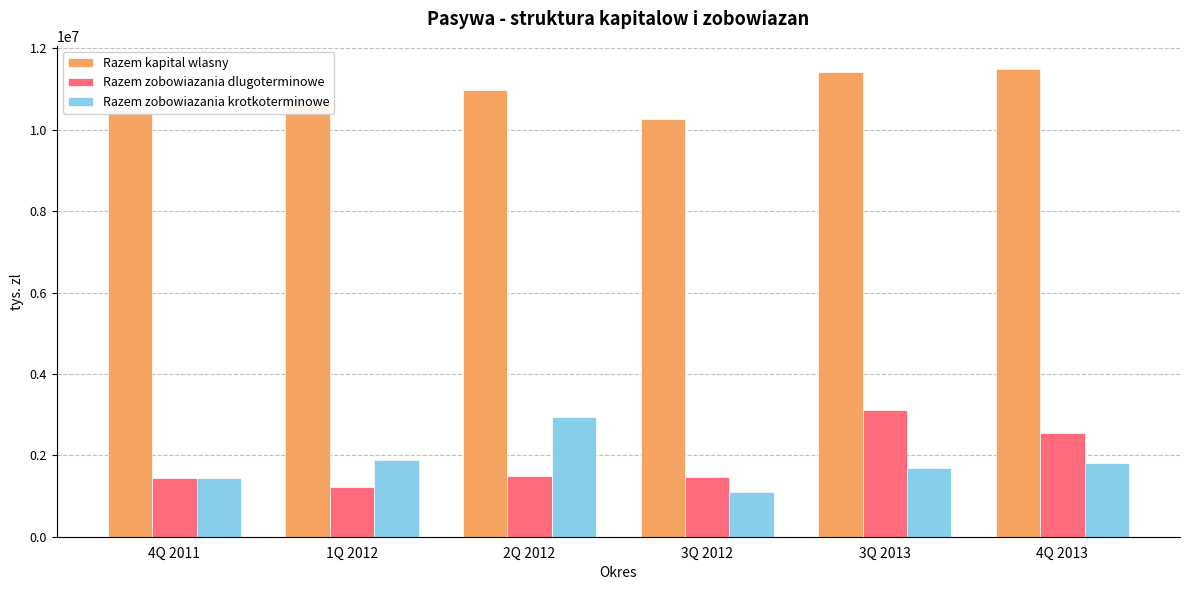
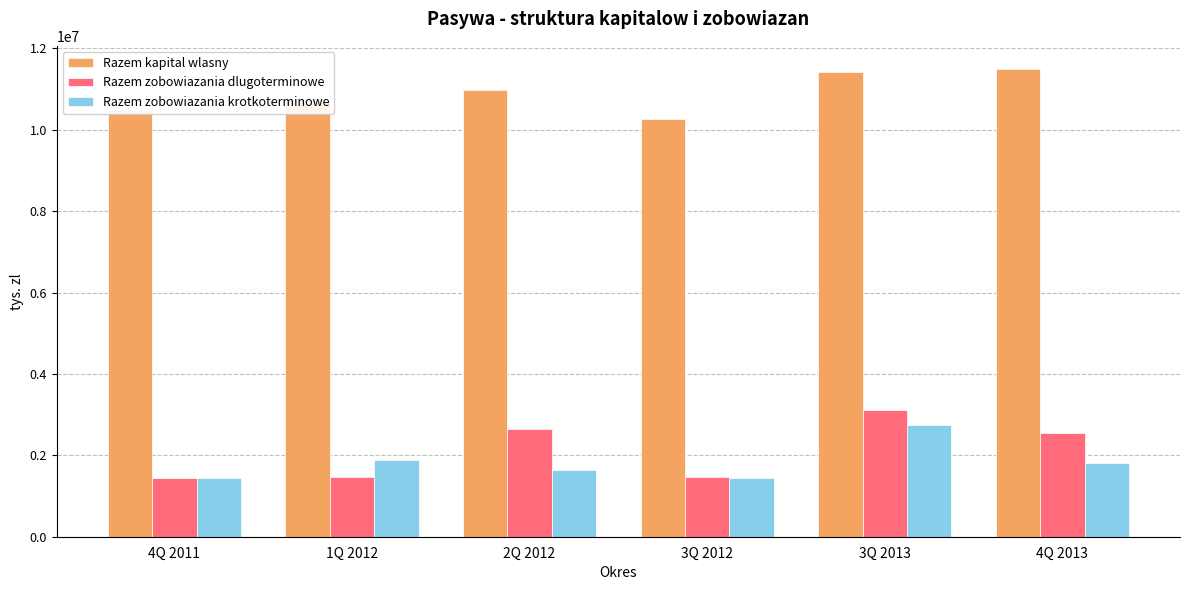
Razem zobowiazania dlugoterminowe, 1Q 2012: 1200000 -> 1500000
Razem zobowiazania dlugoterminowe, 2Q 2012: 1500000 -> 2700000
Razem zobowiazania krotkoterminowe, 2Q 2012: 2900000 -> 1600000
Razem zobowiazania krotkoterminowe, 3Q 2012: 1100000 -> 1400000
Razem zobowiazania krotkoterminowe, 3Q 2013: 1700000 -> 2700000
